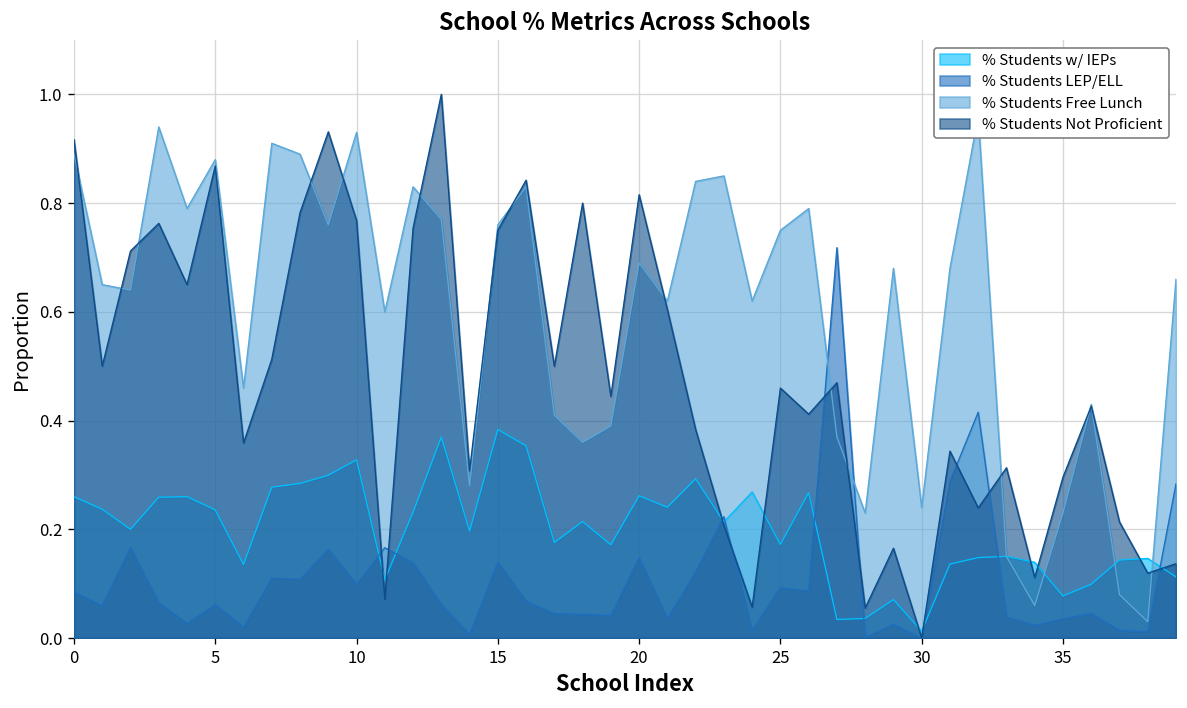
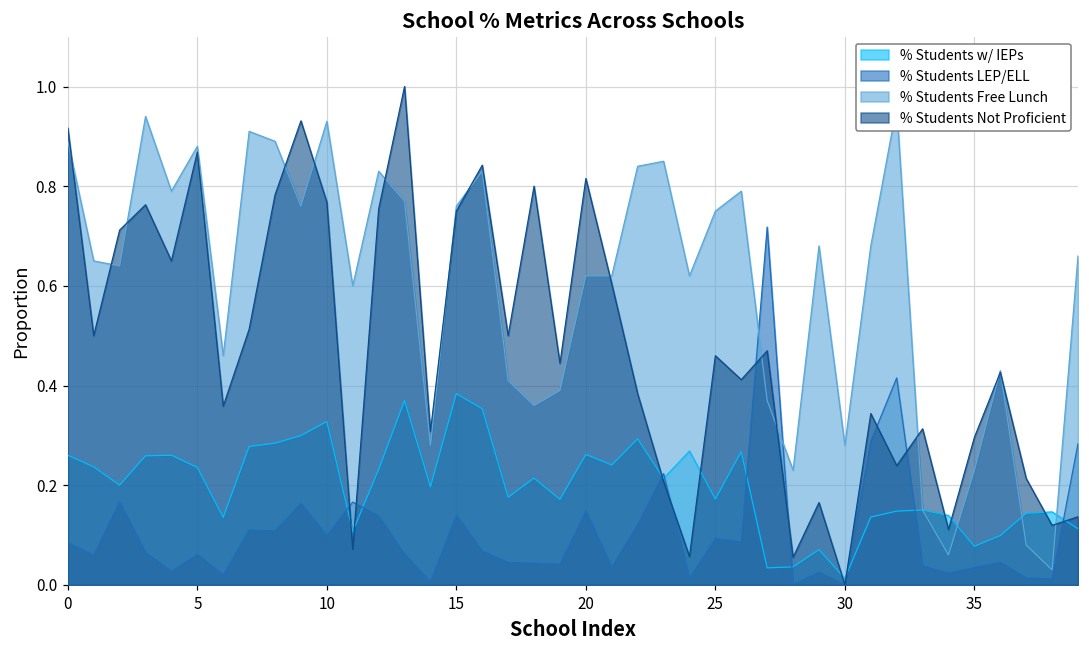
% Students Free Lunch, 20: 0.69 -> 0.62
% Students Free Lunch, 30: 0.24 -> 0.28
